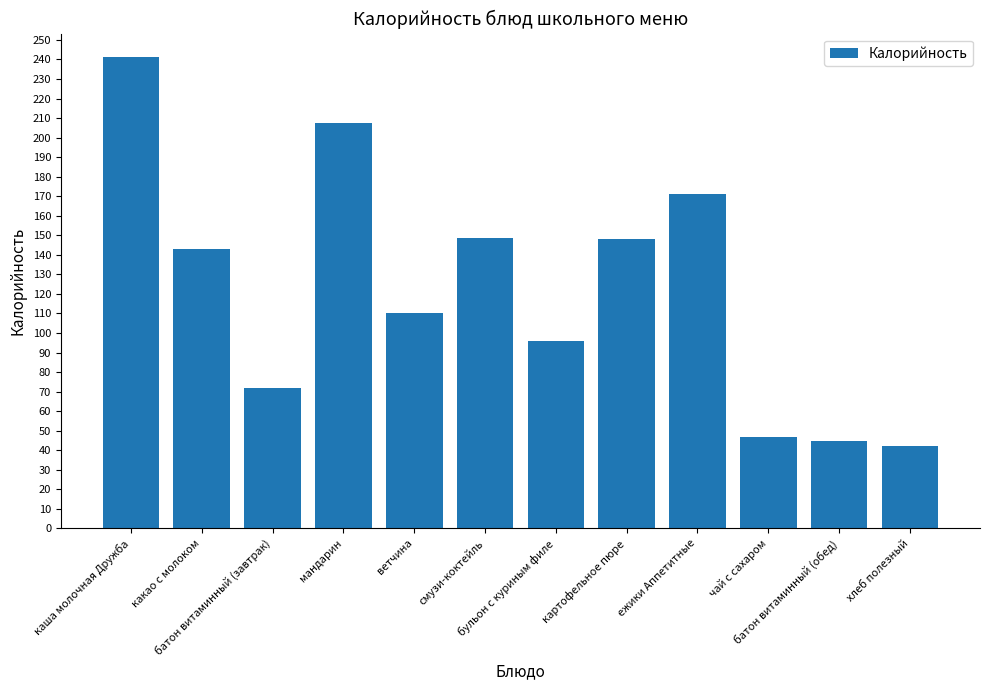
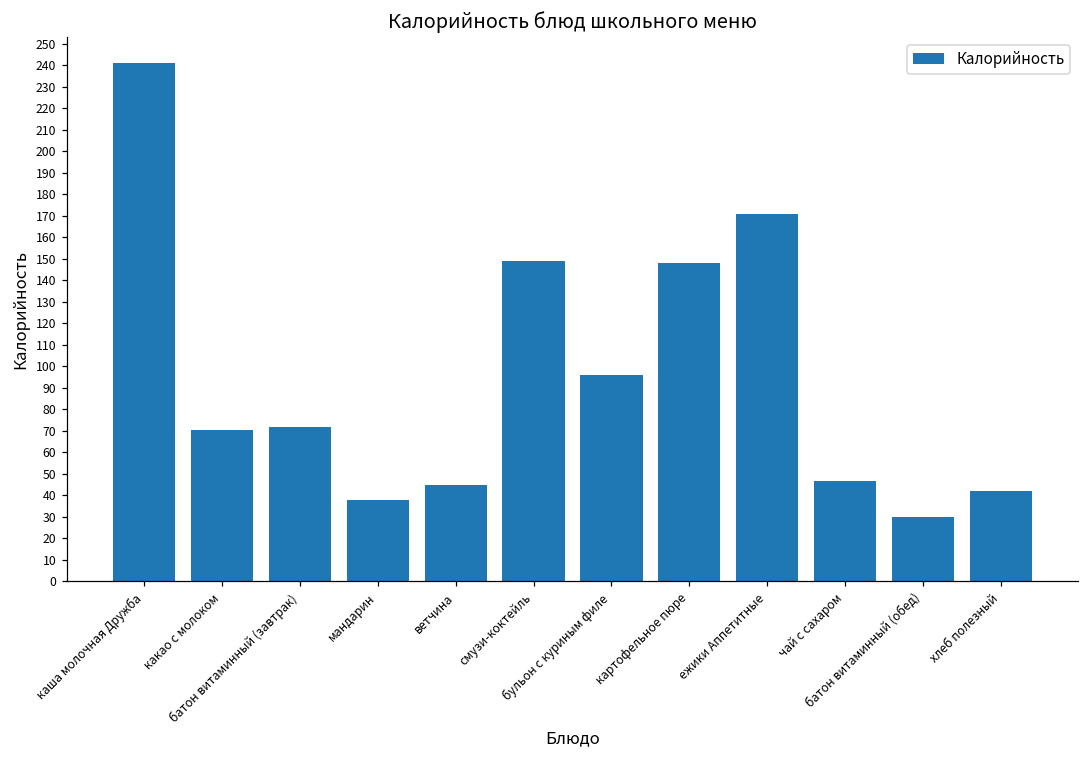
какао с молоком: 143 -> 70
мандарин: 208 -> 38
ветчина: 110 -> 45
батон витаминный (обед): 45 -> 30
